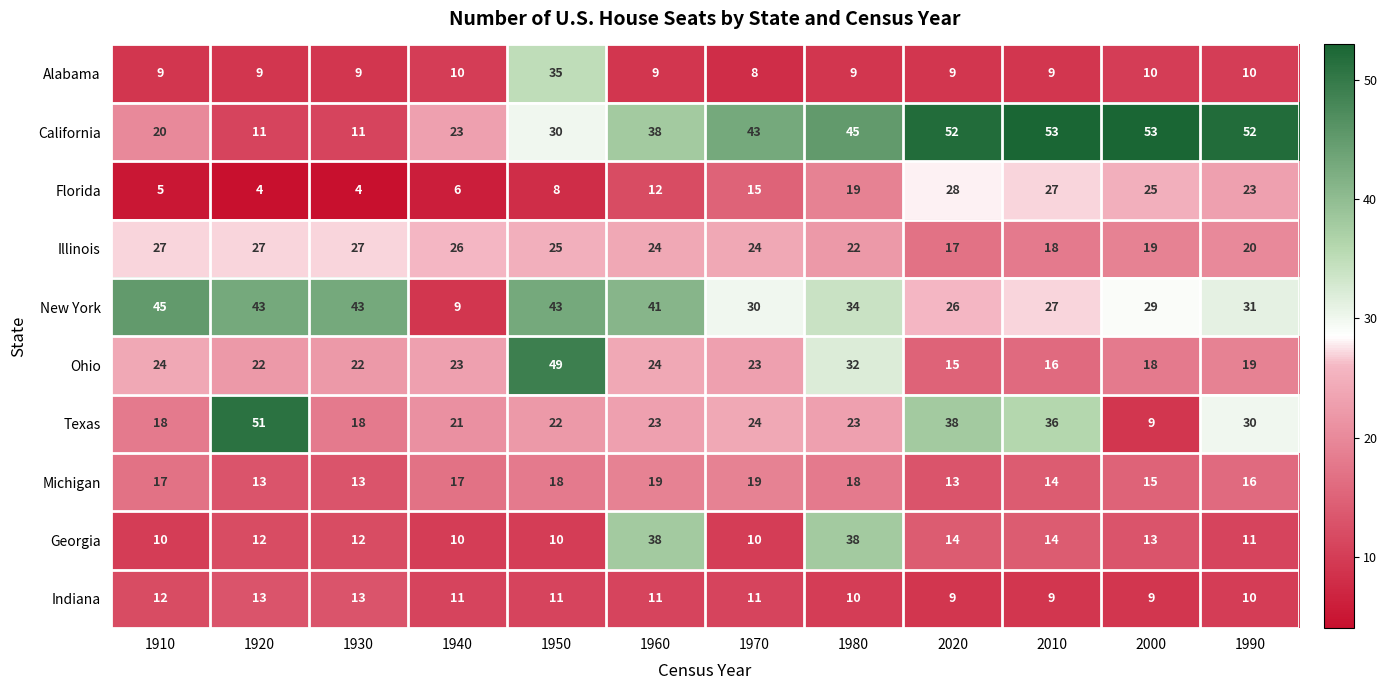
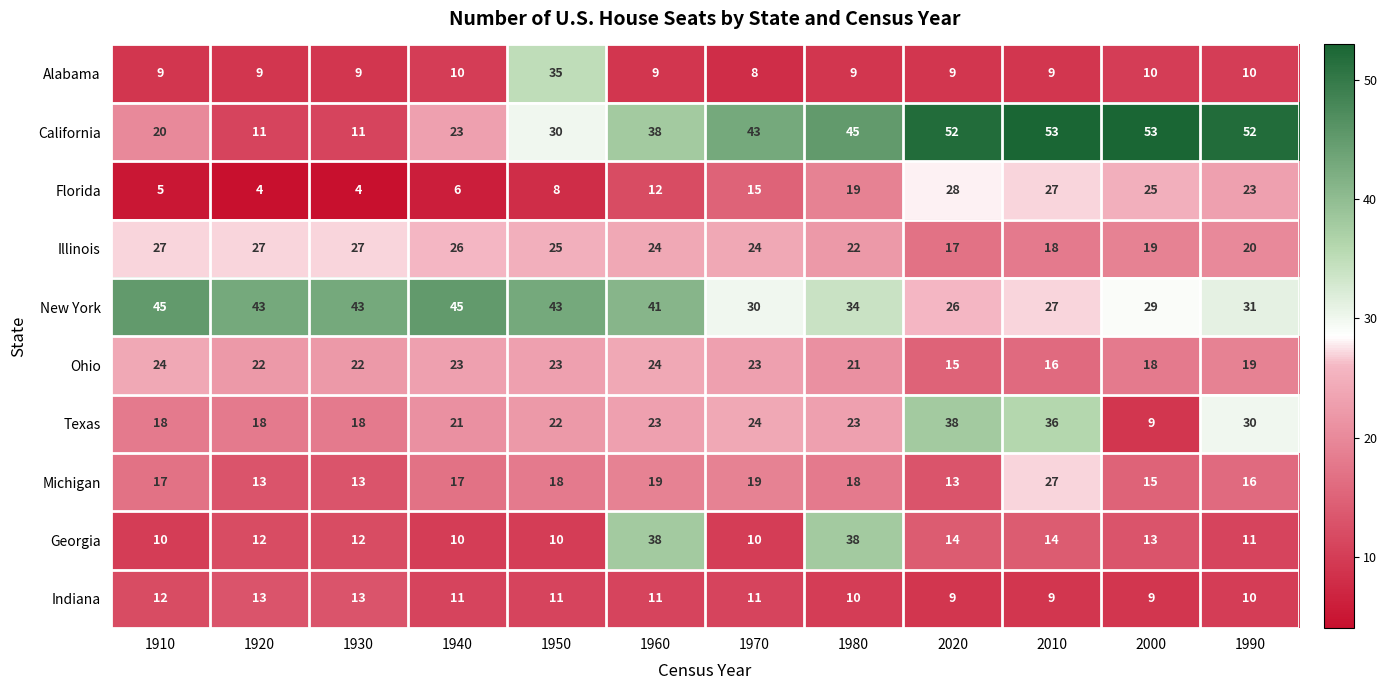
New York, 1940: 9 -> 45
Ohio, 1950: 49 -> 23
Ohio, 1980: 32 -> 21
Texas, 1920: 51 -> 18
Michigan, 2010: 14 -> 27
